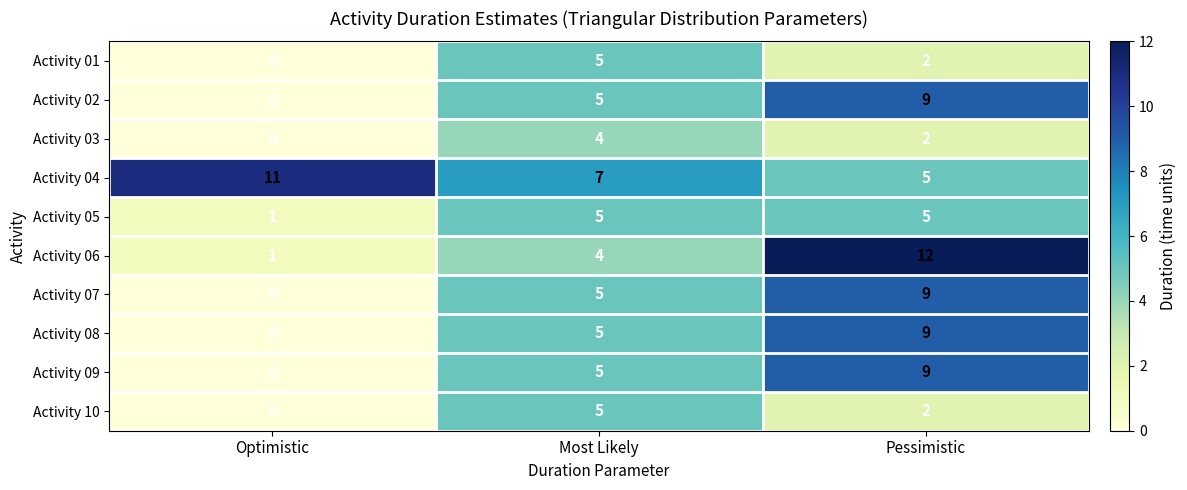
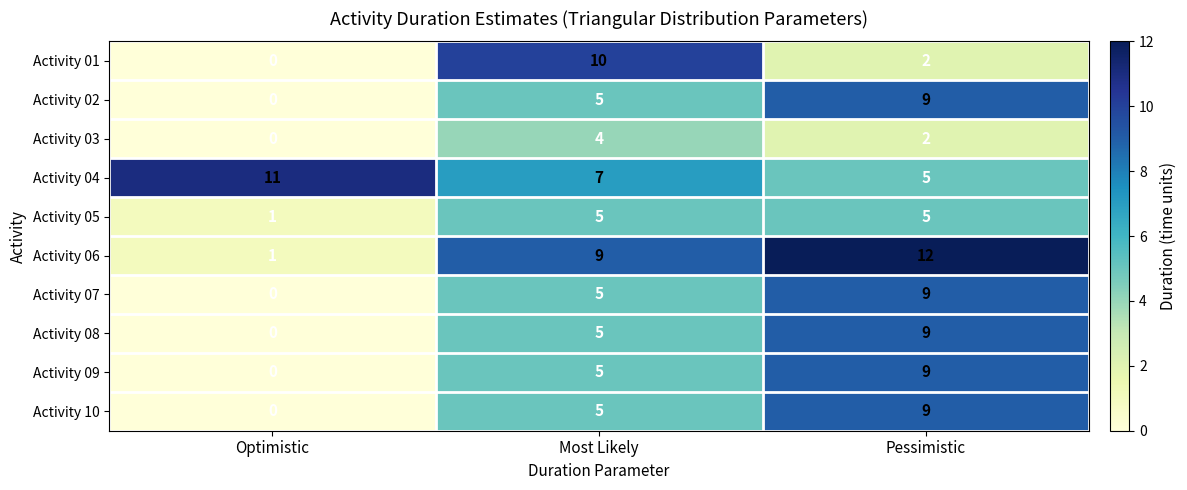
Activity 01, Most Likely: 5 -> 10
Activity 06, Most Likely: 4 -> 9
Activity 10, Pessimistic: 2 -> 9
